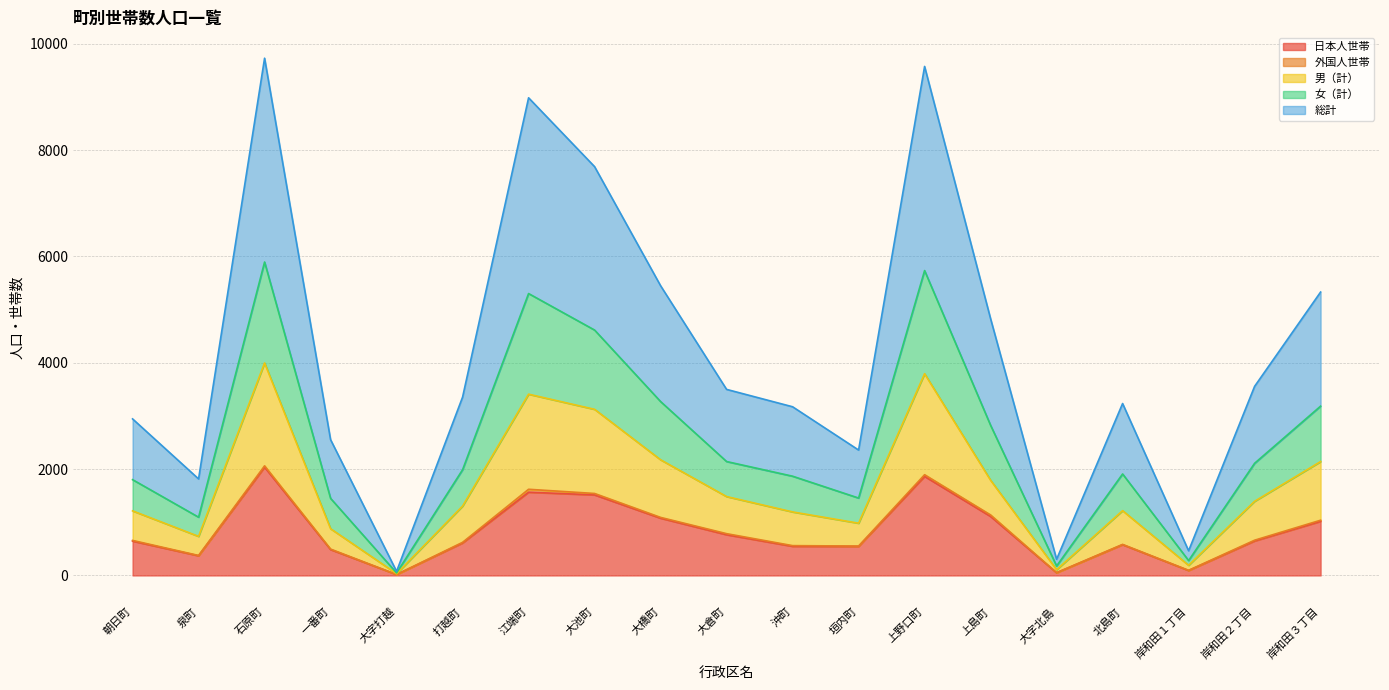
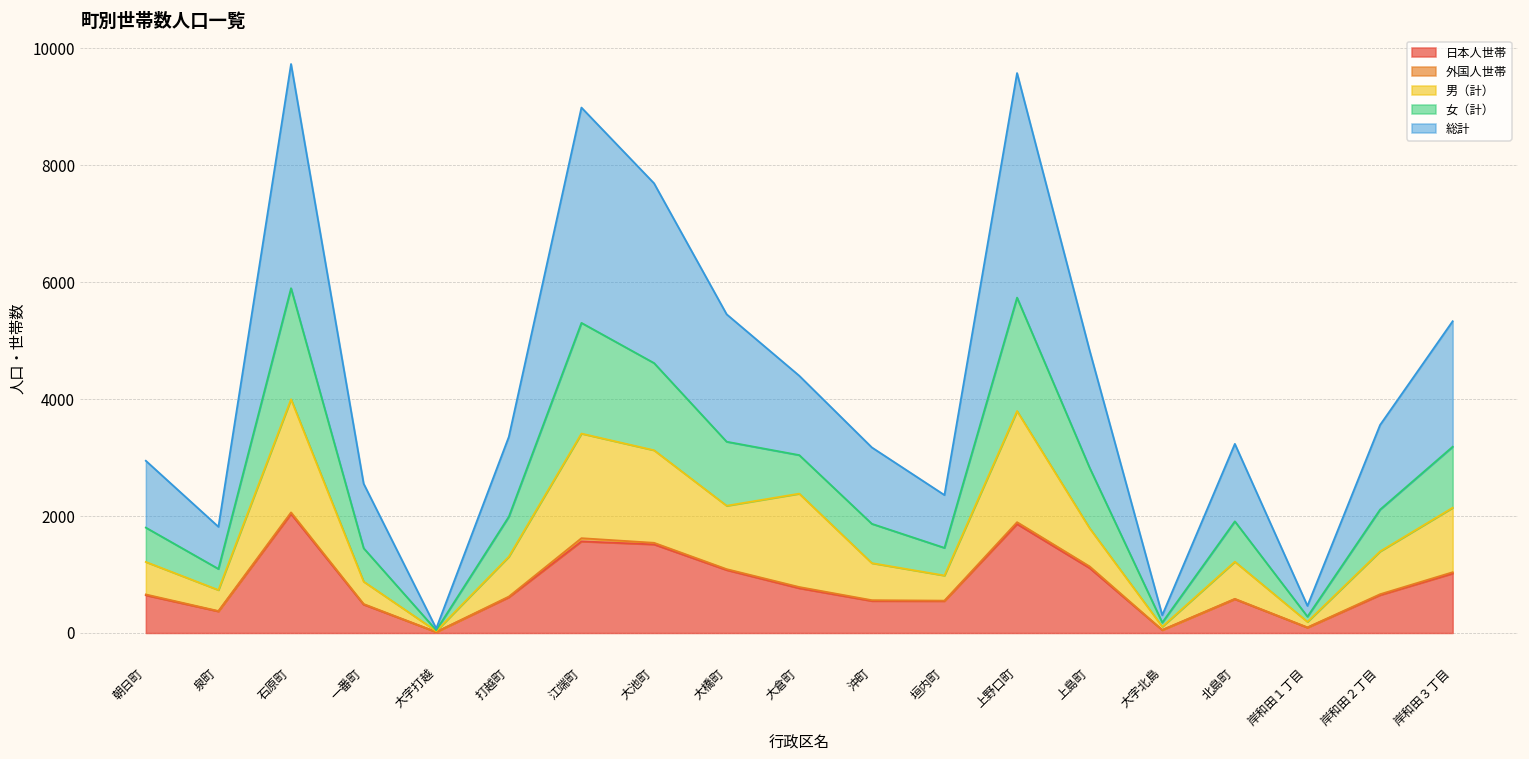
男（計）, 大倉町: 700 -> 1600
